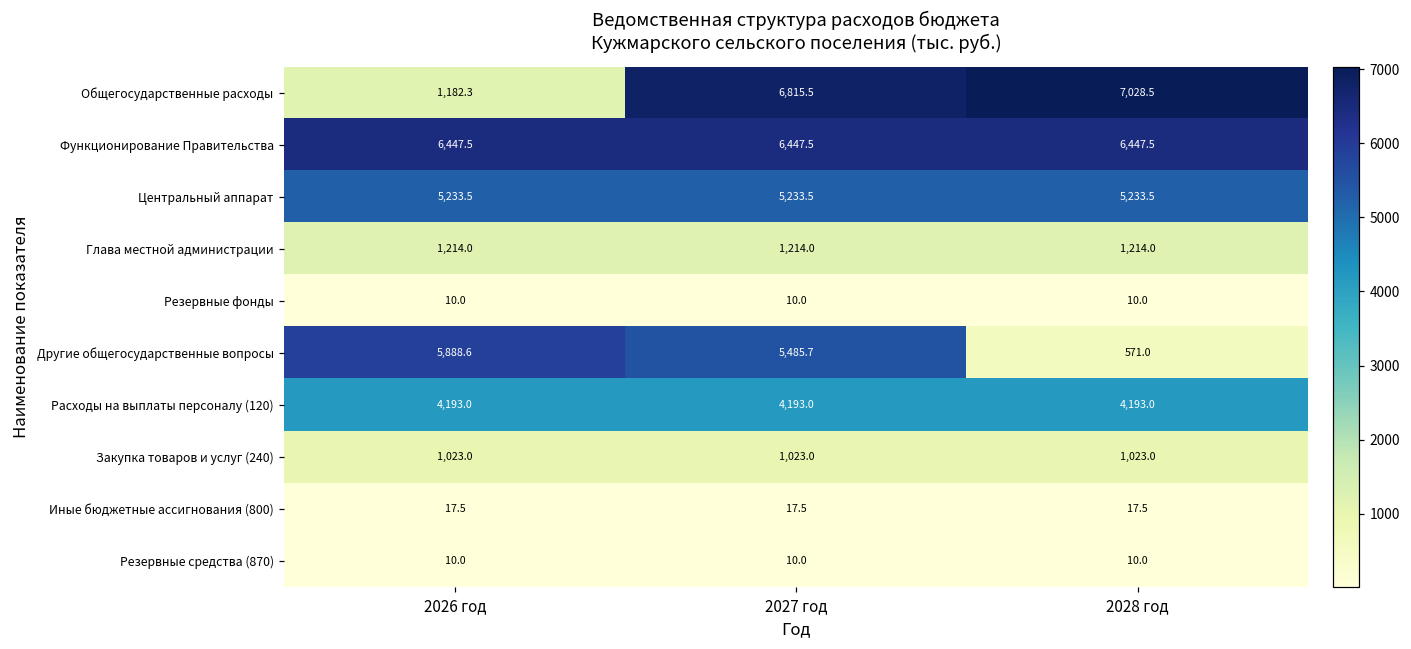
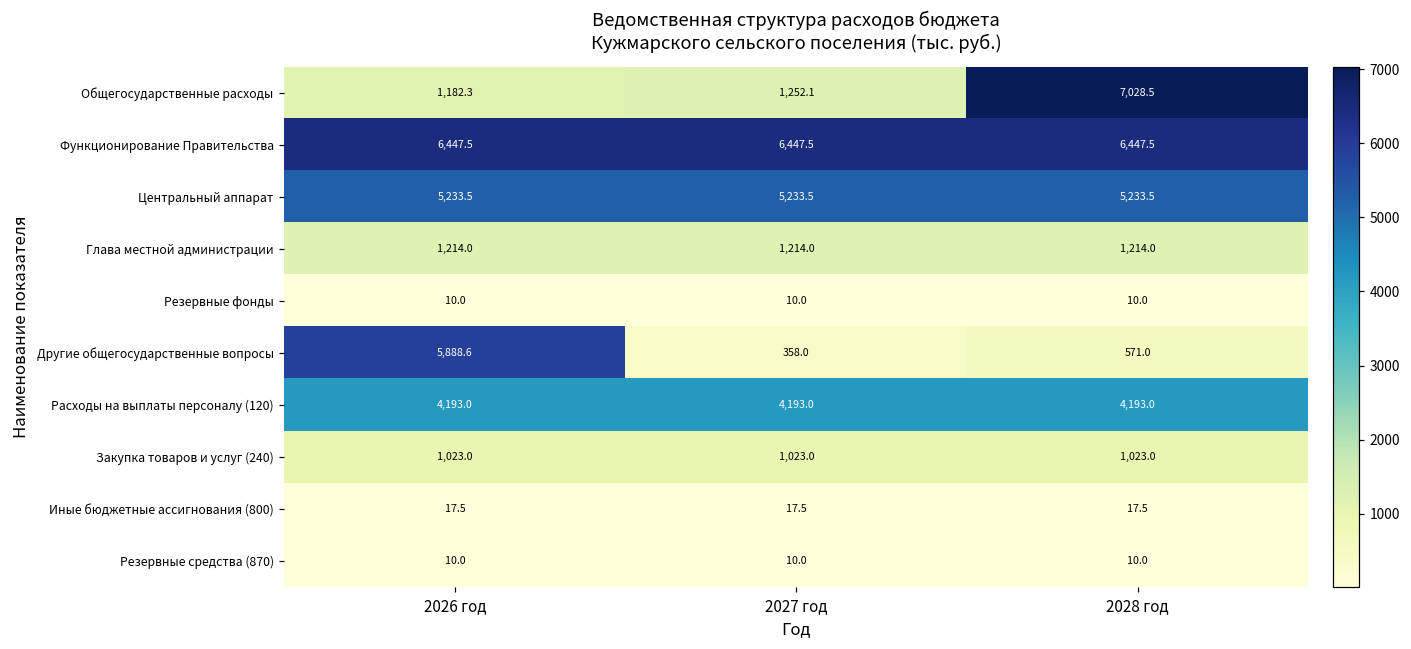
Общегосударственные расходы, 2027 год: 6,815.5 -> 1,252.1
Другие общегосударственные вопросы, 2027 год: 5,485.7 -> 358.0
